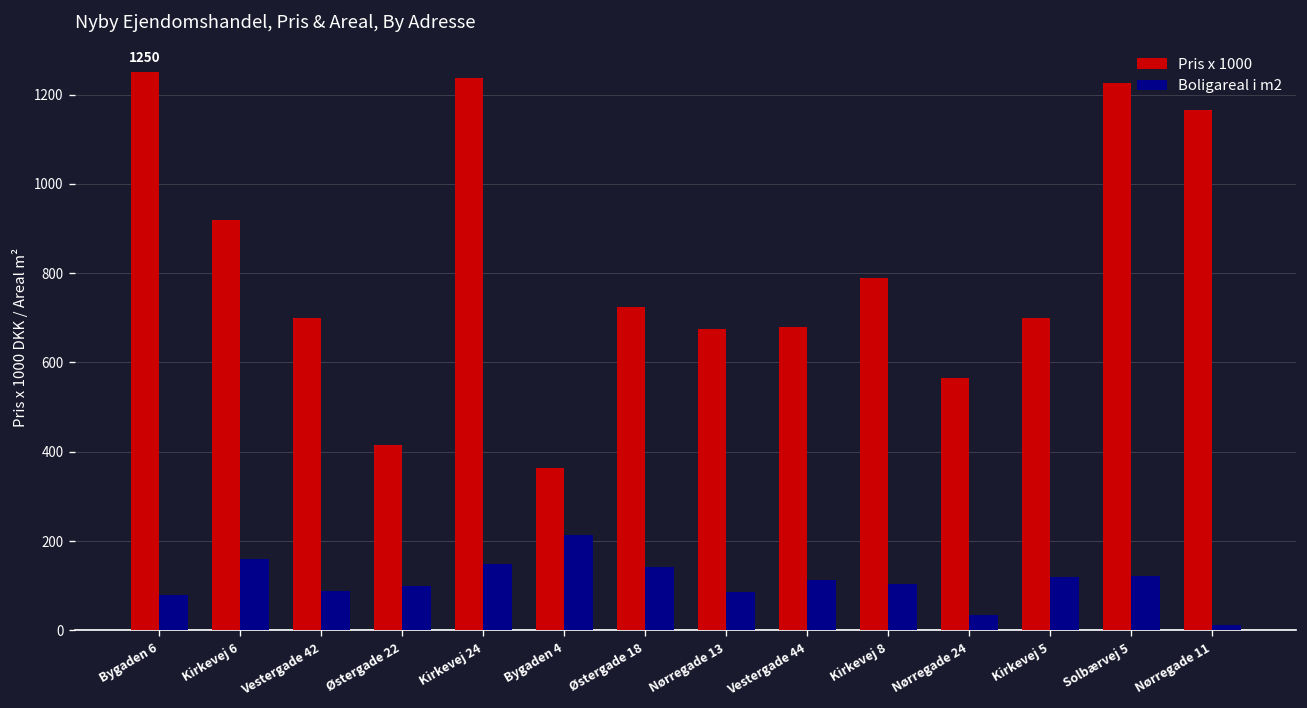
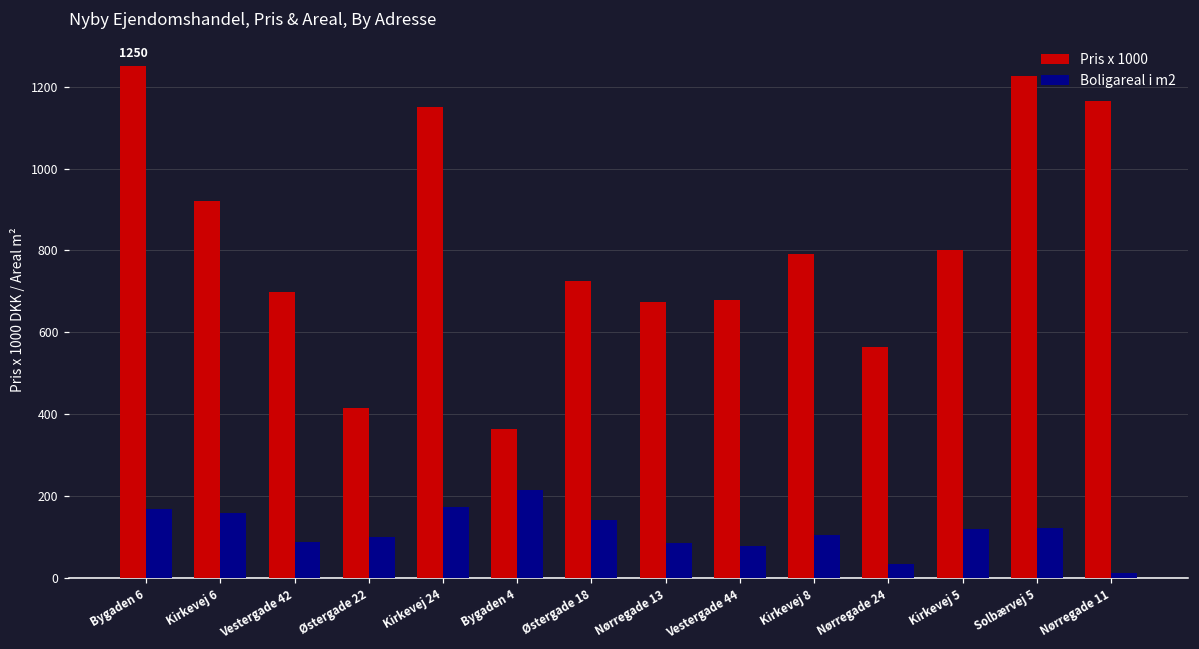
Boligareal i m2, Bygaden 6: 80 -> 170
Pris x 1000, Kirkevej 24: 1240 -> 1150
Boligareal i m2, Kirkevej 24: 150 -> 170
Boligareal i m2, Vestergade 44: 110 -> 80
Pris x 1000, Kirkevej 5: 700 -> 800
